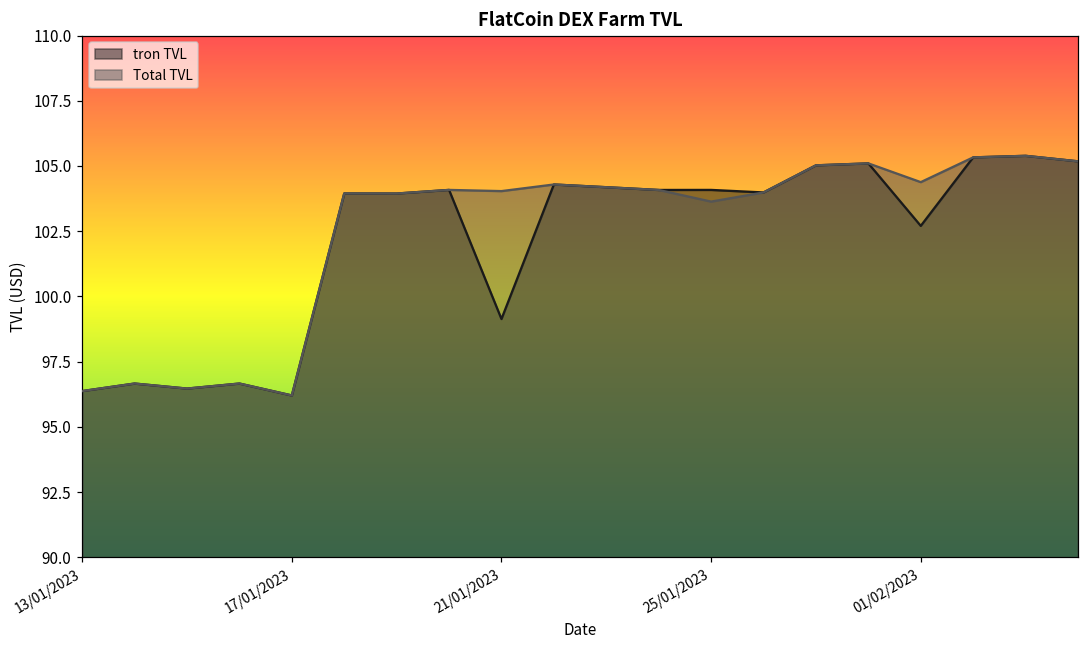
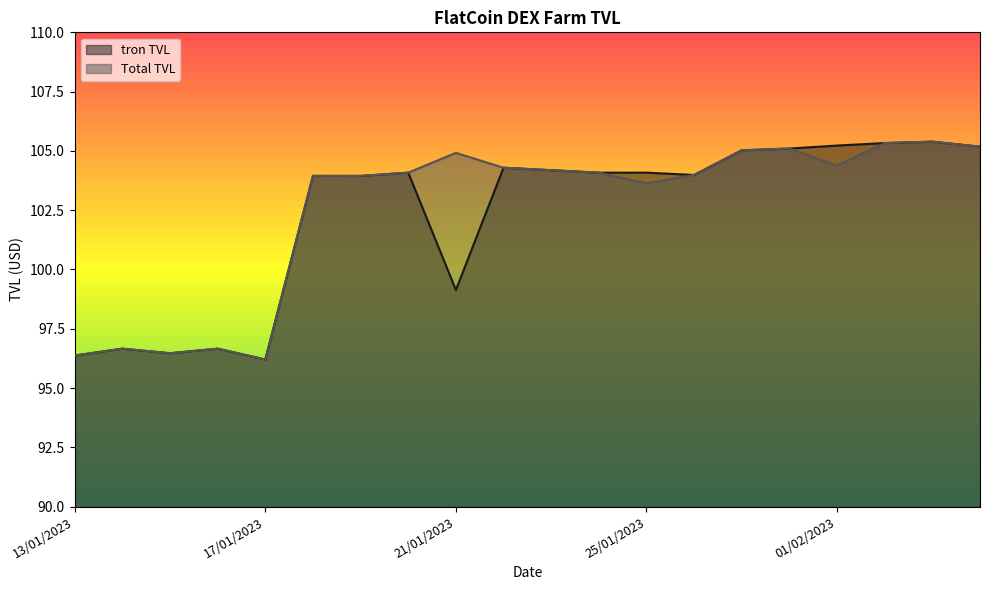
Total TVL, 21/01/2023: 104.0 -> 104.9
tron TVL, 01/02/2023: 102.7 -> 105.2
